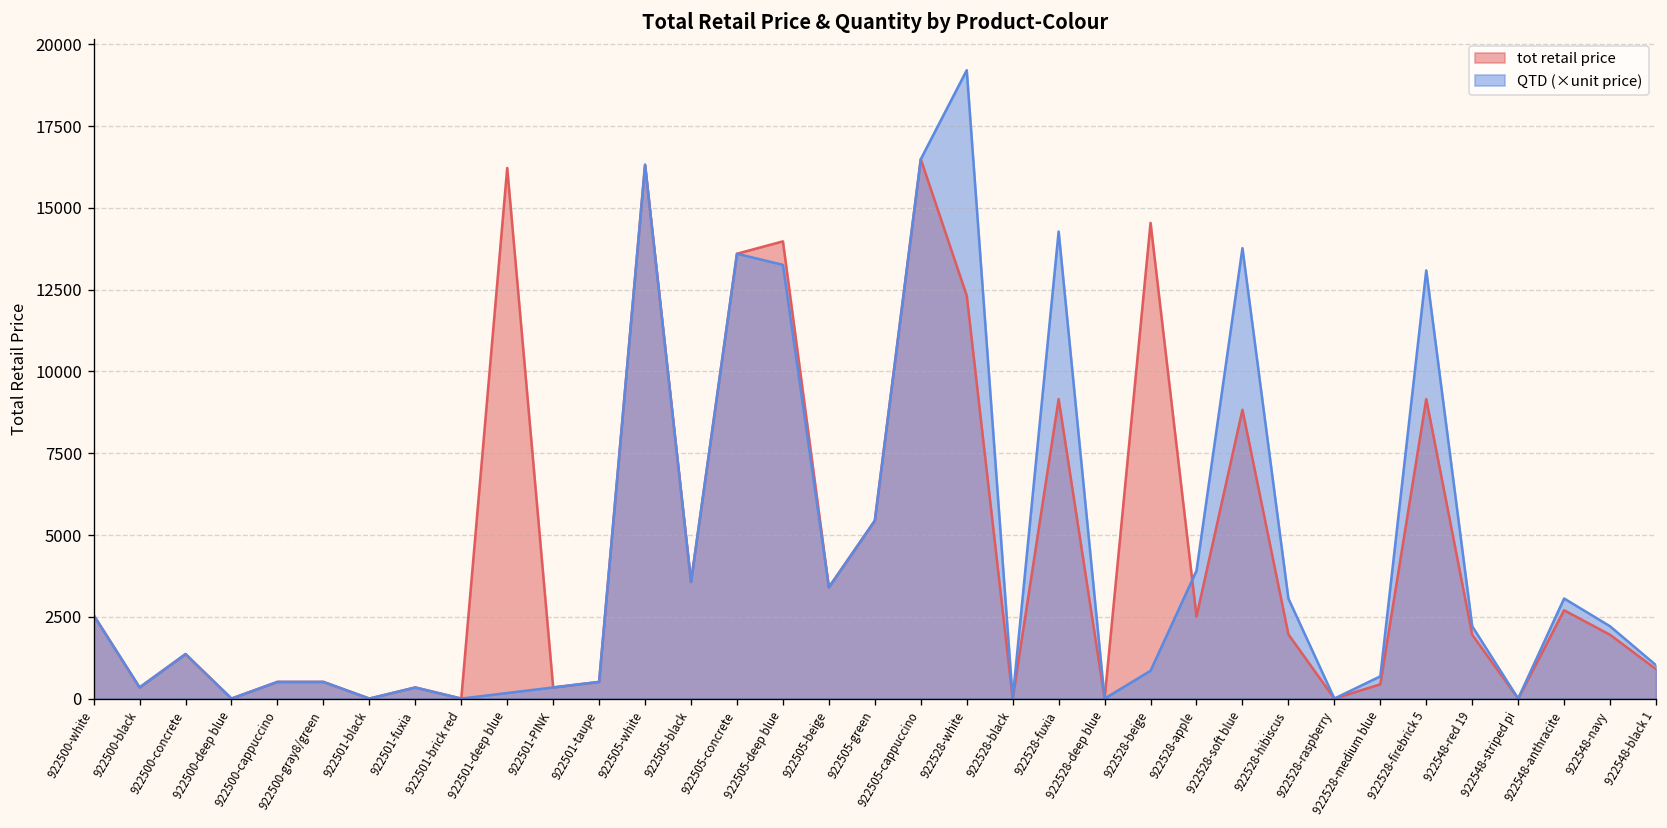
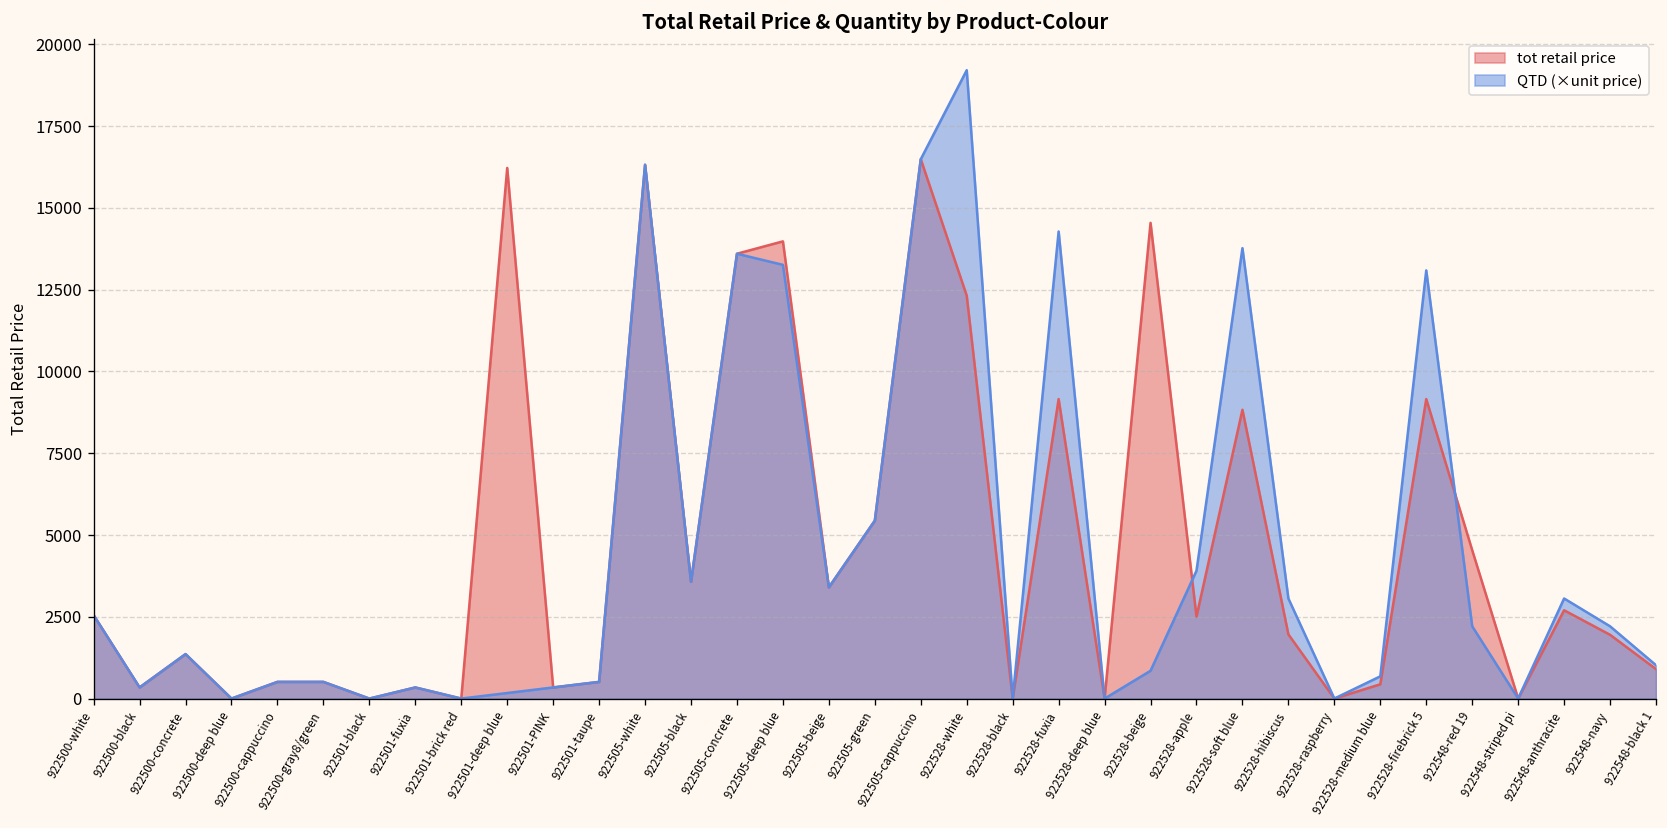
tot retail price, 922548-red 19: 2000 -> 4500
